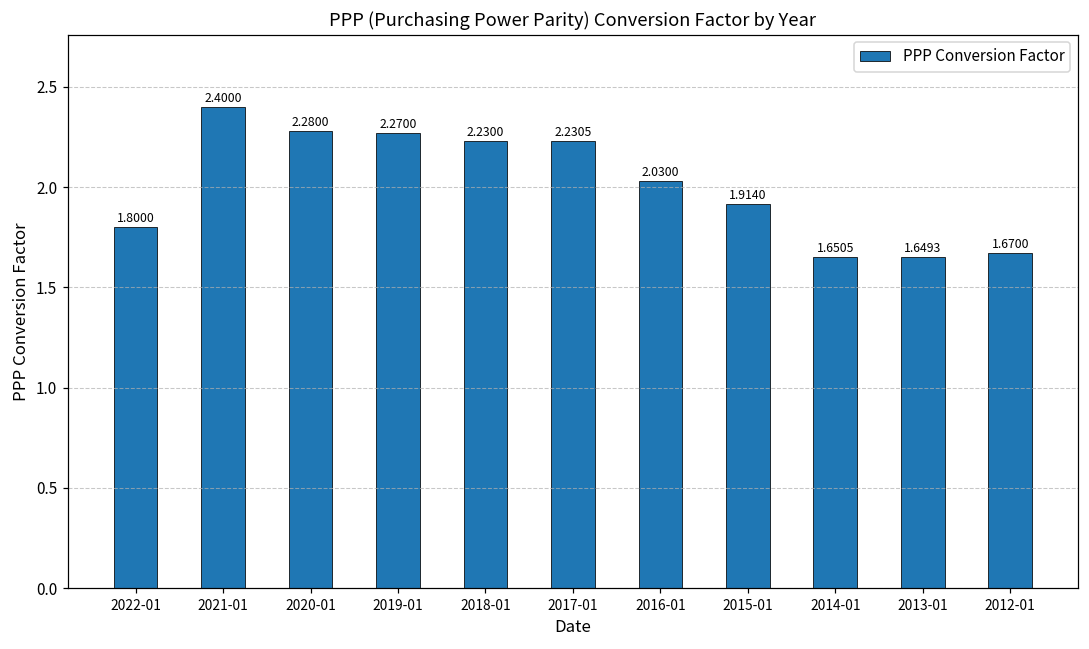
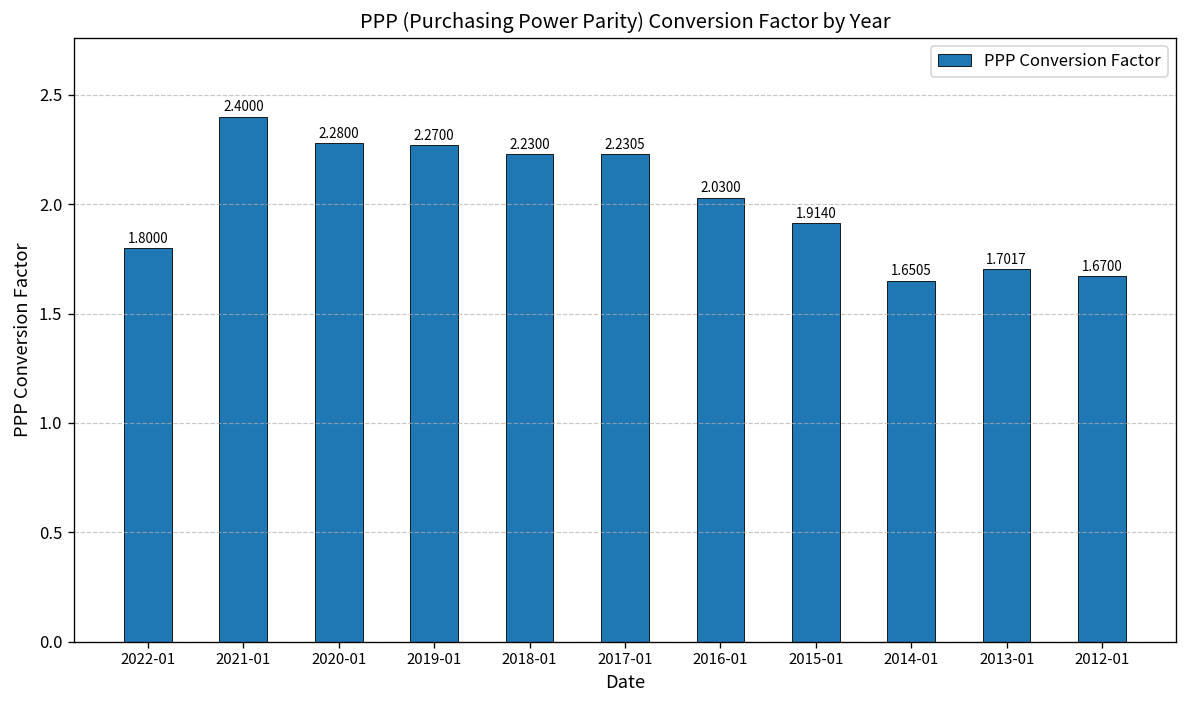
2013-01: 1.6493 -> 1.7017
